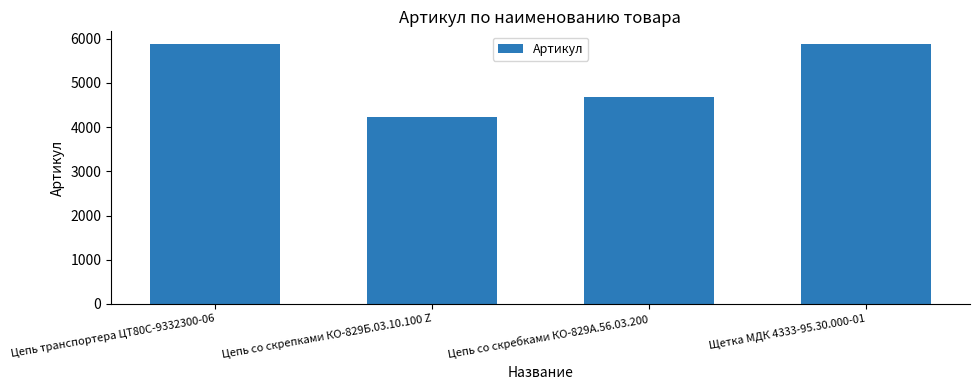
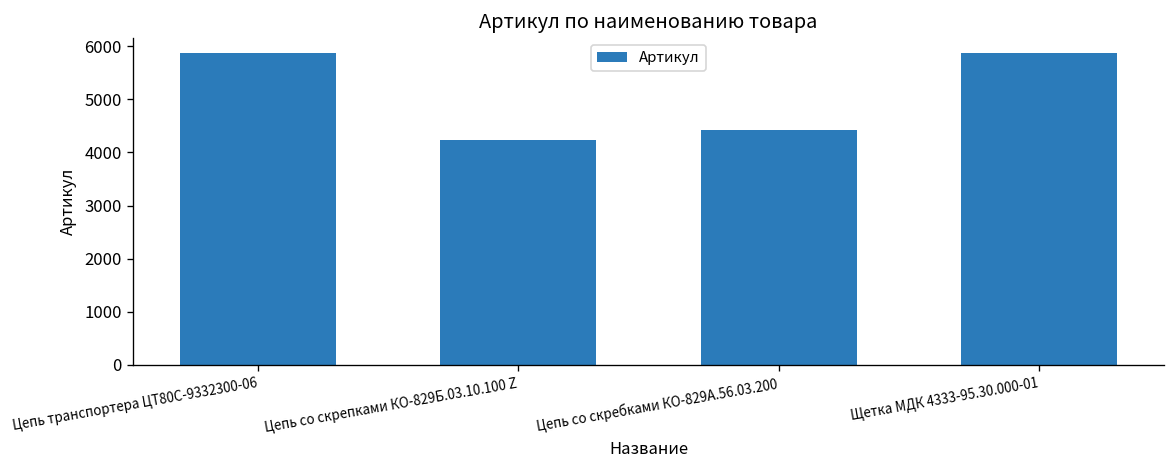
Цепь со скребками КО-829А.56.03.200: 4700 -> 4400
